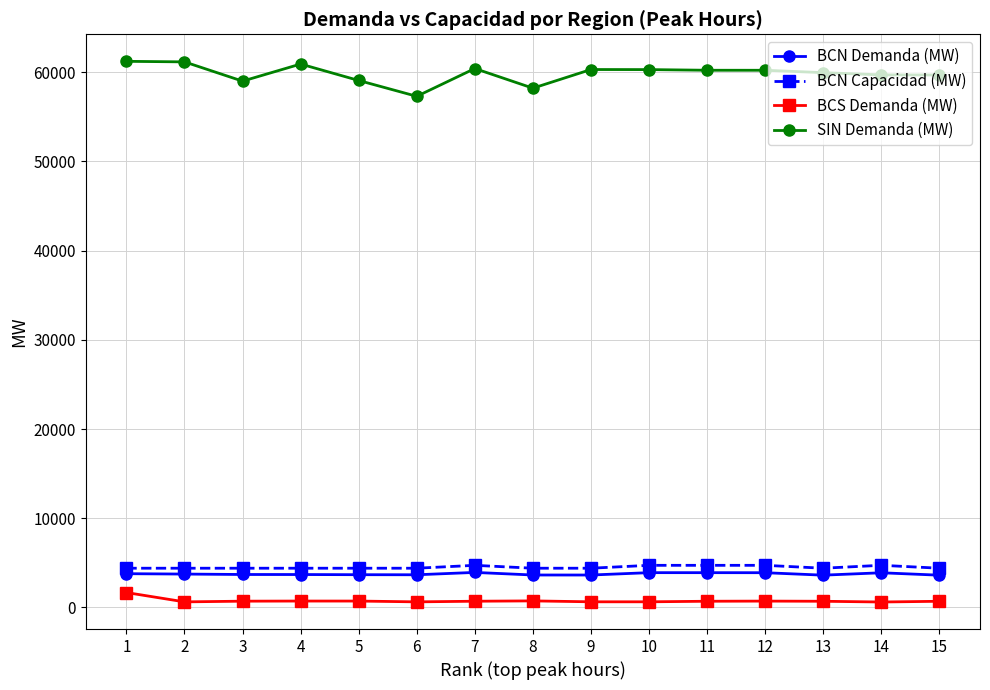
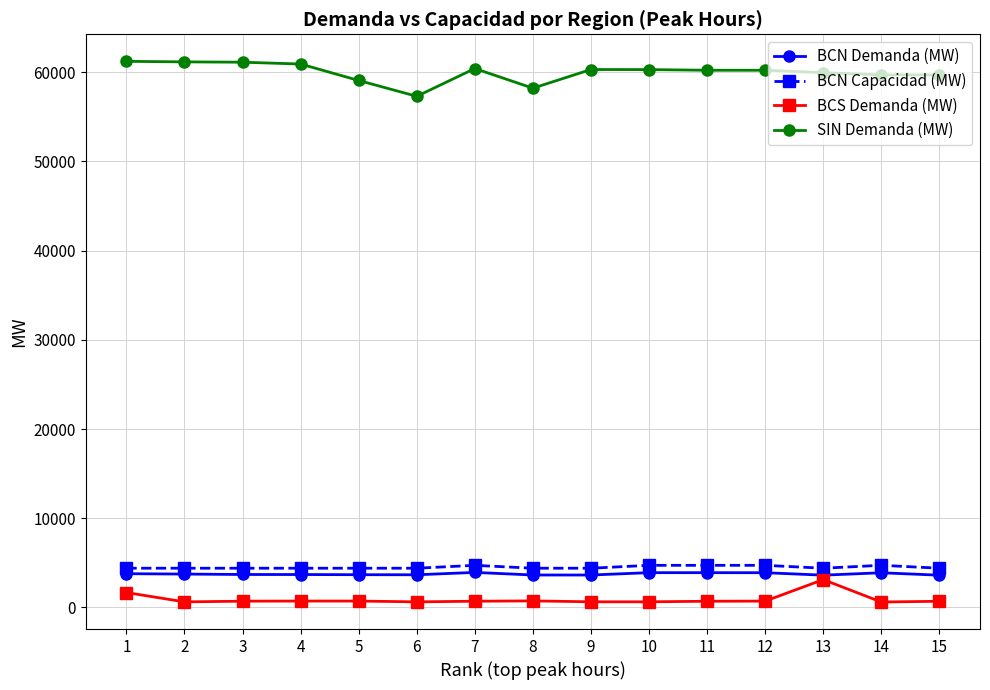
SIN Demanda (MW), 3: 59000 -> 61000
BCS Demanda (MW), 13: 1000 -> 3000
